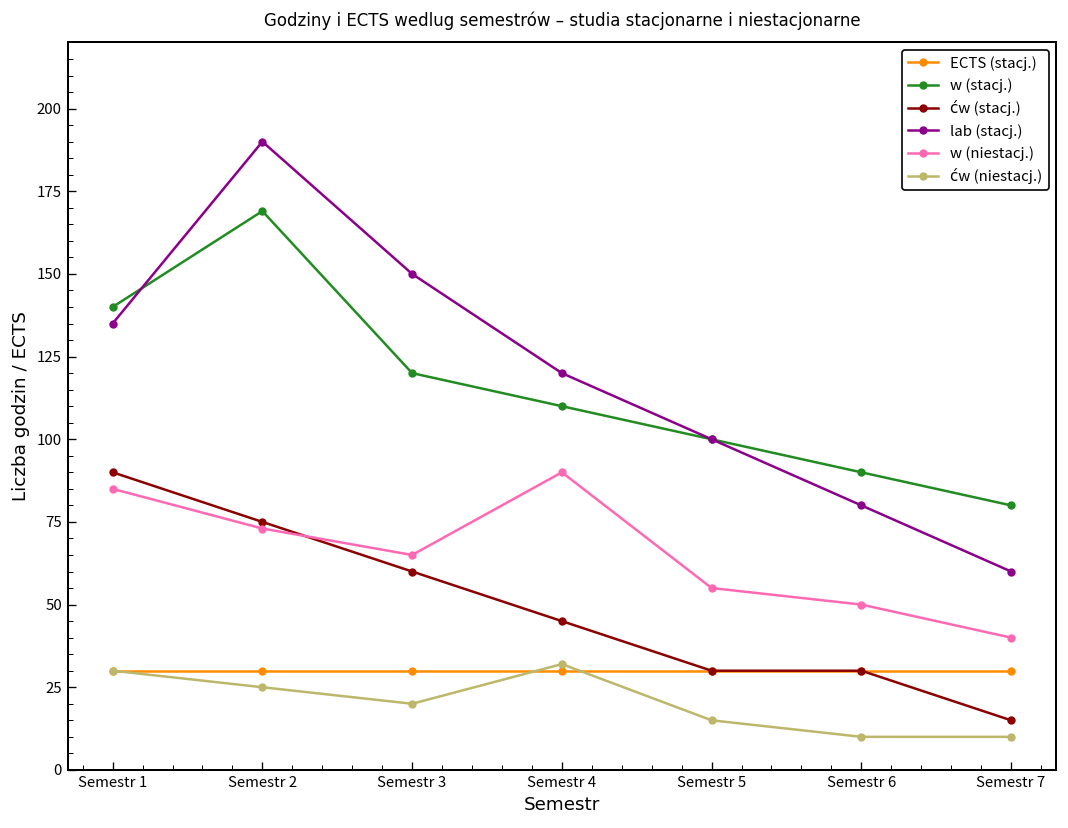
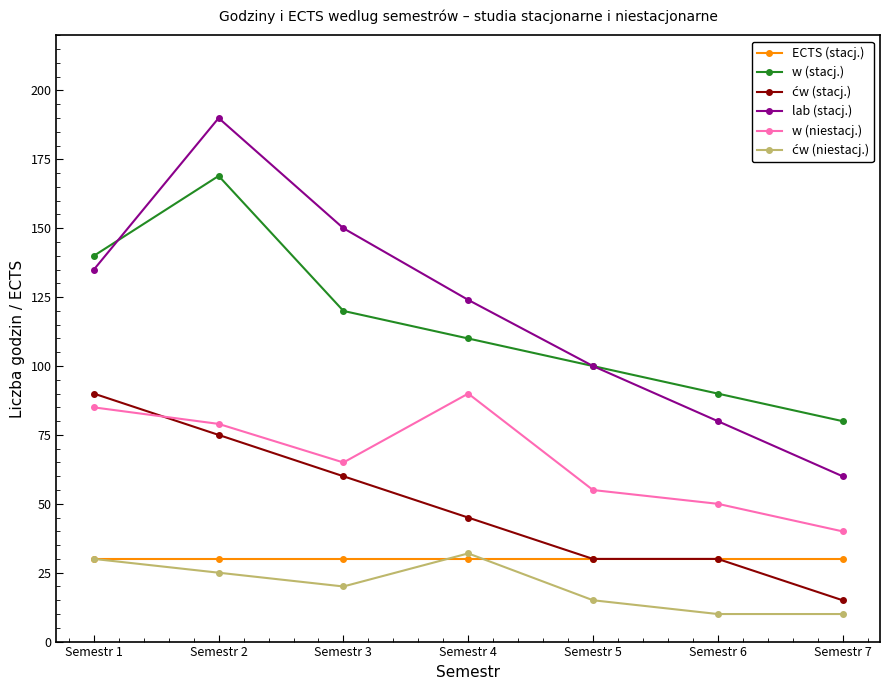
w (niestacj.), Semestr 2: 73 -> 79
lab (stacj.), Semestr 4: 120 -> 124
